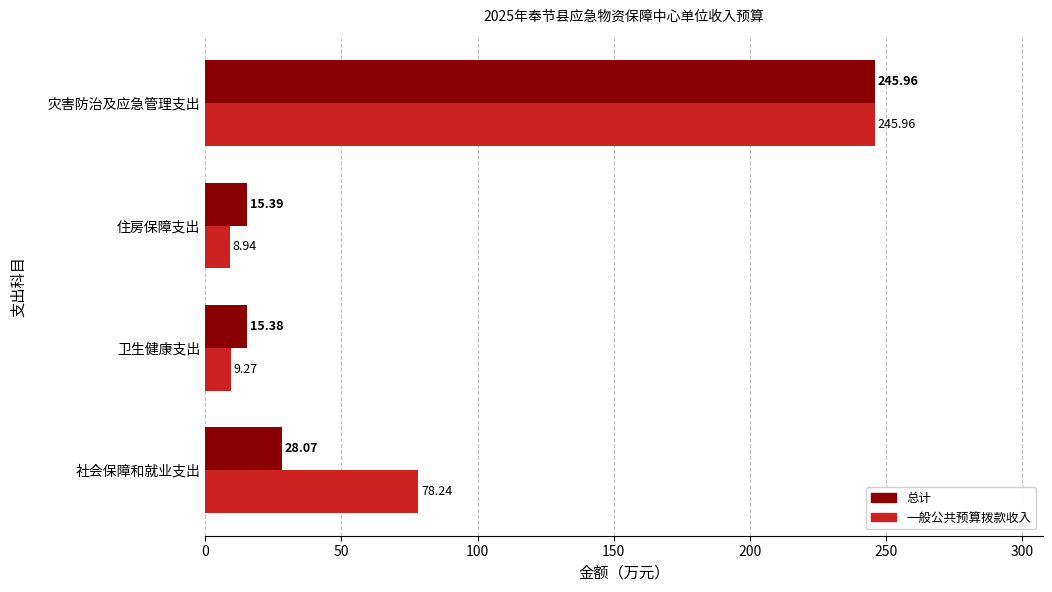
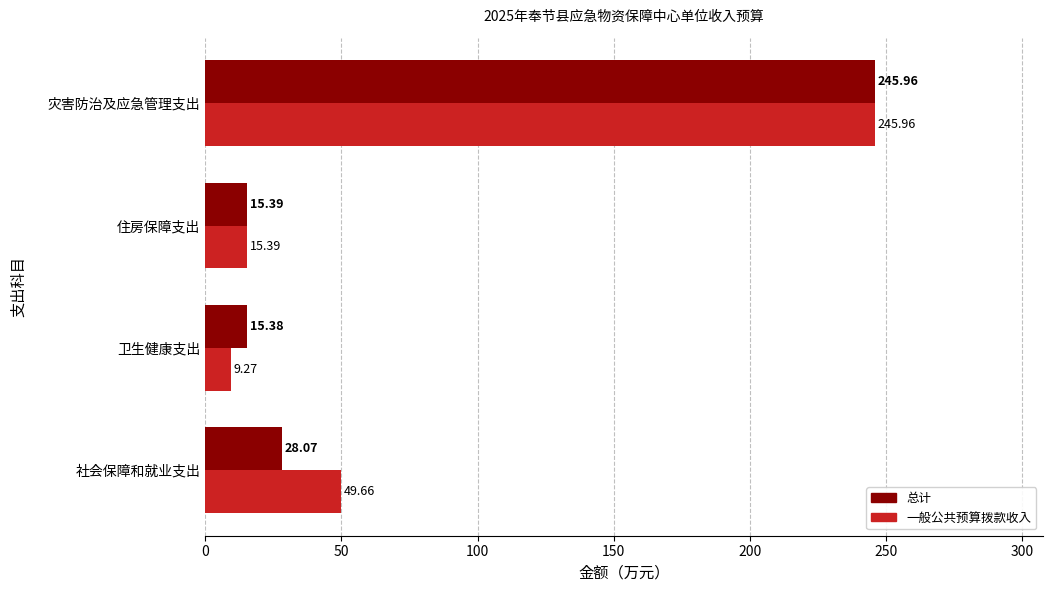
一般公共预算拨款收入, 住房保障支出: 8.94 -> 15.39
一般公共预算拨款收入, 社会保障和就业支出: 78.24 -> 49.66
